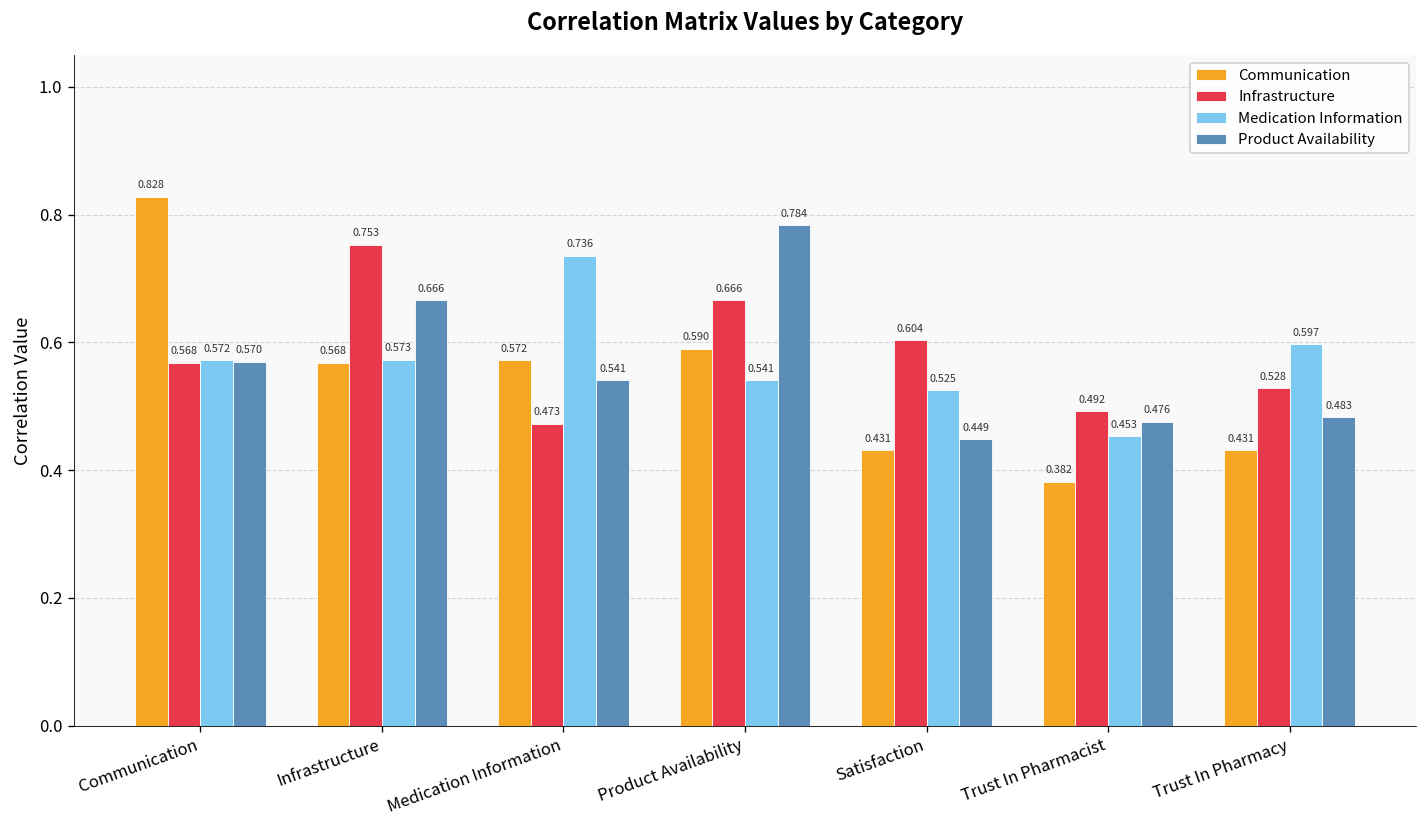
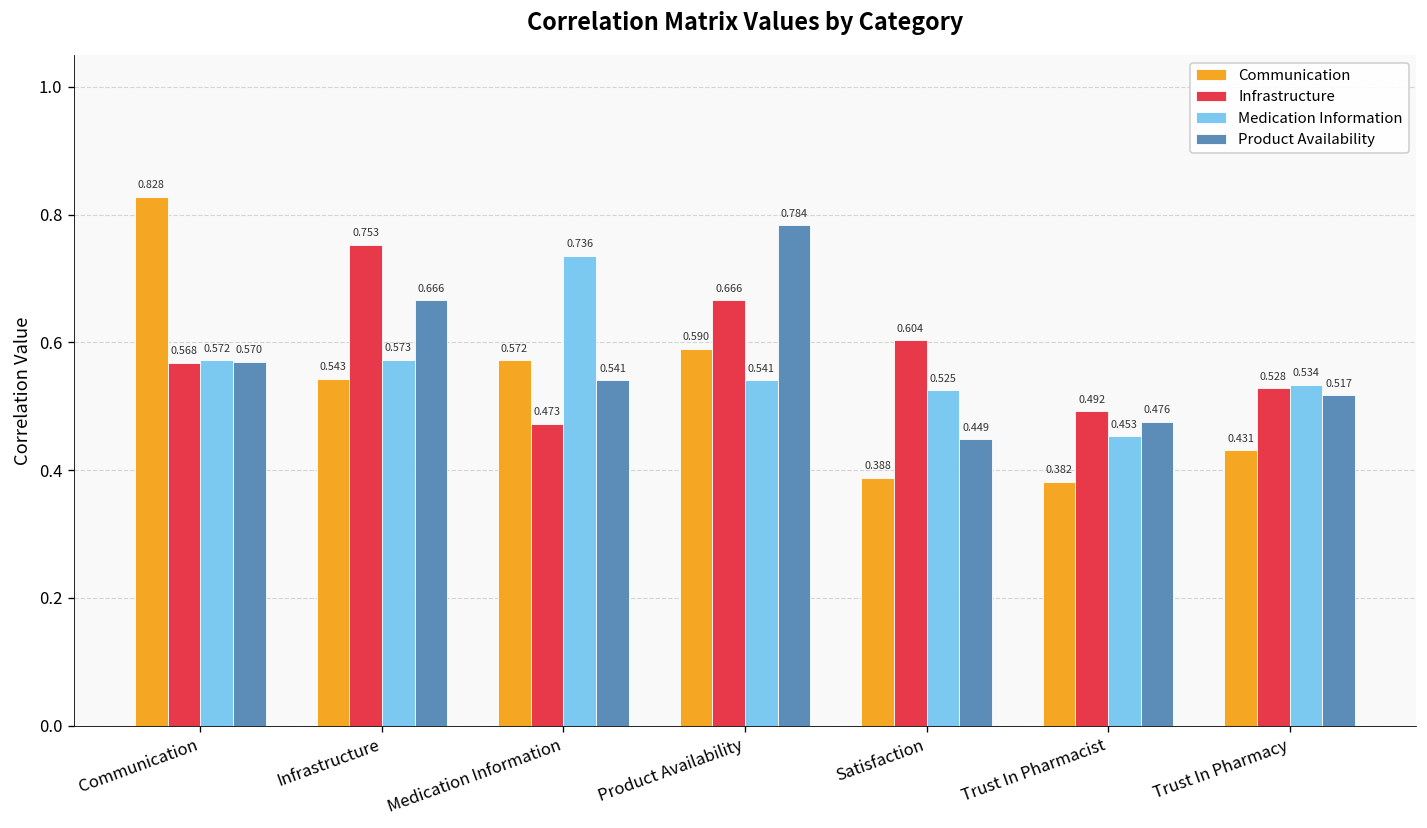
Communication, Infrastructure: 0.568 -> 0.543
Communication, Satisfaction: 0.431 -> 0.388
Medication Information, Trust In Pharmacy: 0.597 -> 0.534
Product Availability, Trust In Pharmacy: 0.483 -> 0.517
